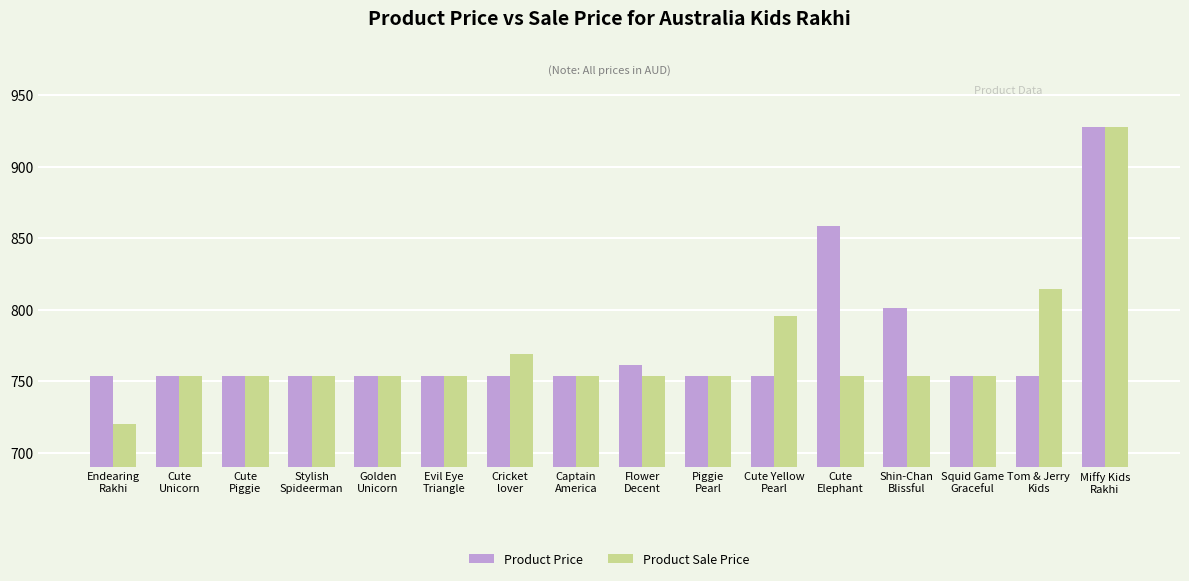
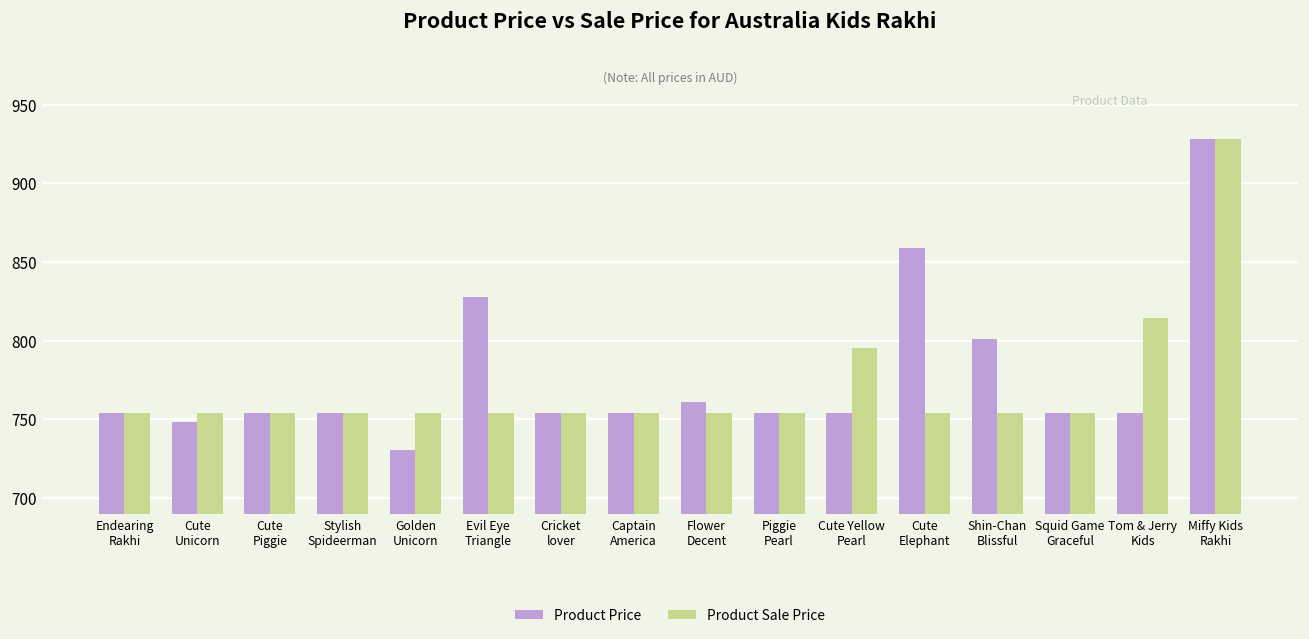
Product Sale Price, Endearing Rakhi: 720 -> 754
Product Price, Cute Unicorn: 754 -> 748
Product Price, Golden Unicorn: 754 -> 731
Product Price, Evil Eye Triangle: 754 -> 828
Product Sale Price, Cricket lover: 769 -> 754
